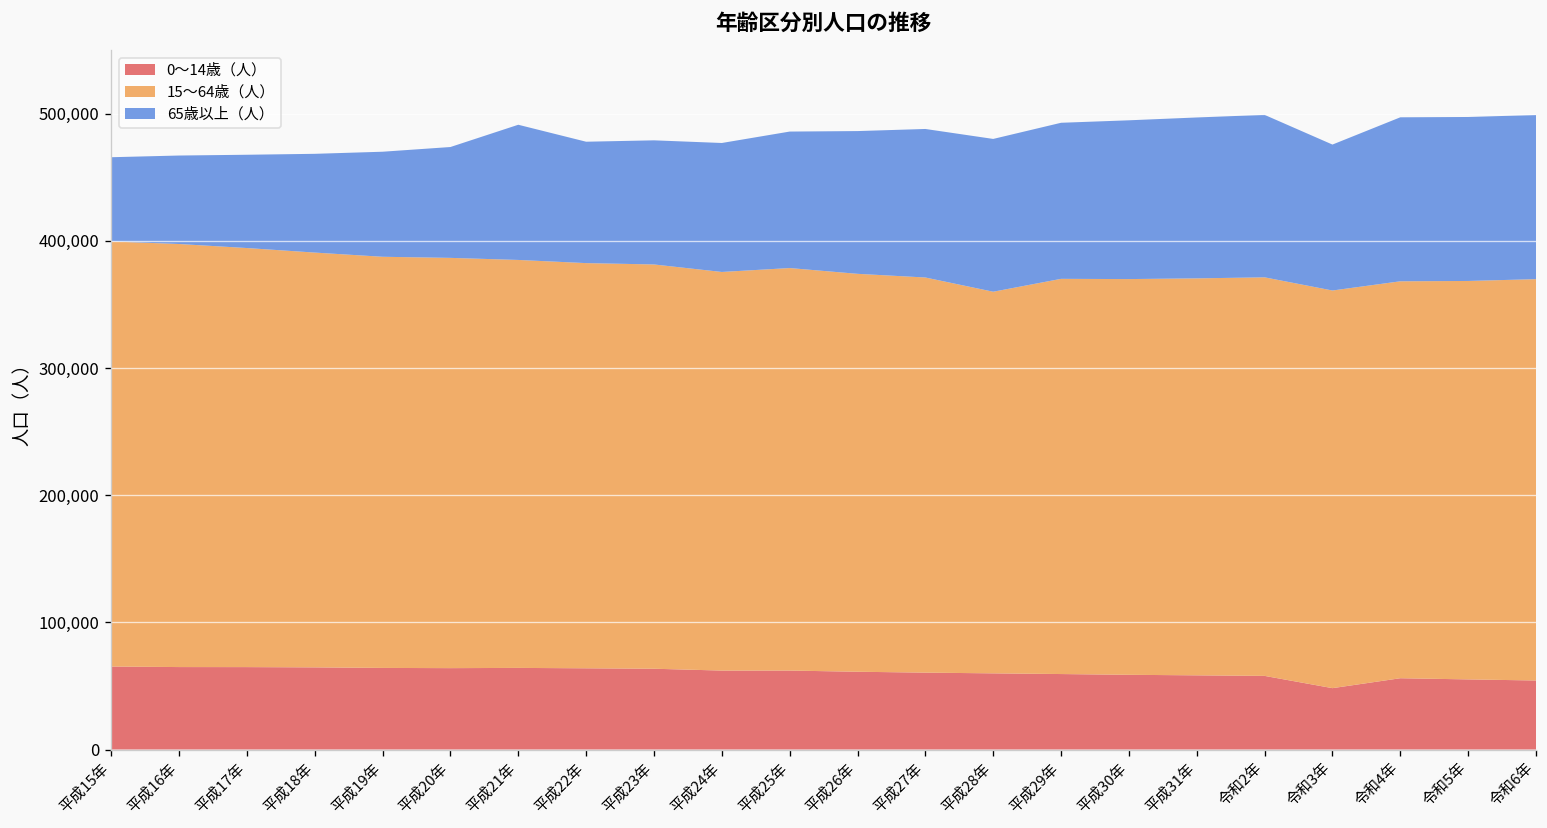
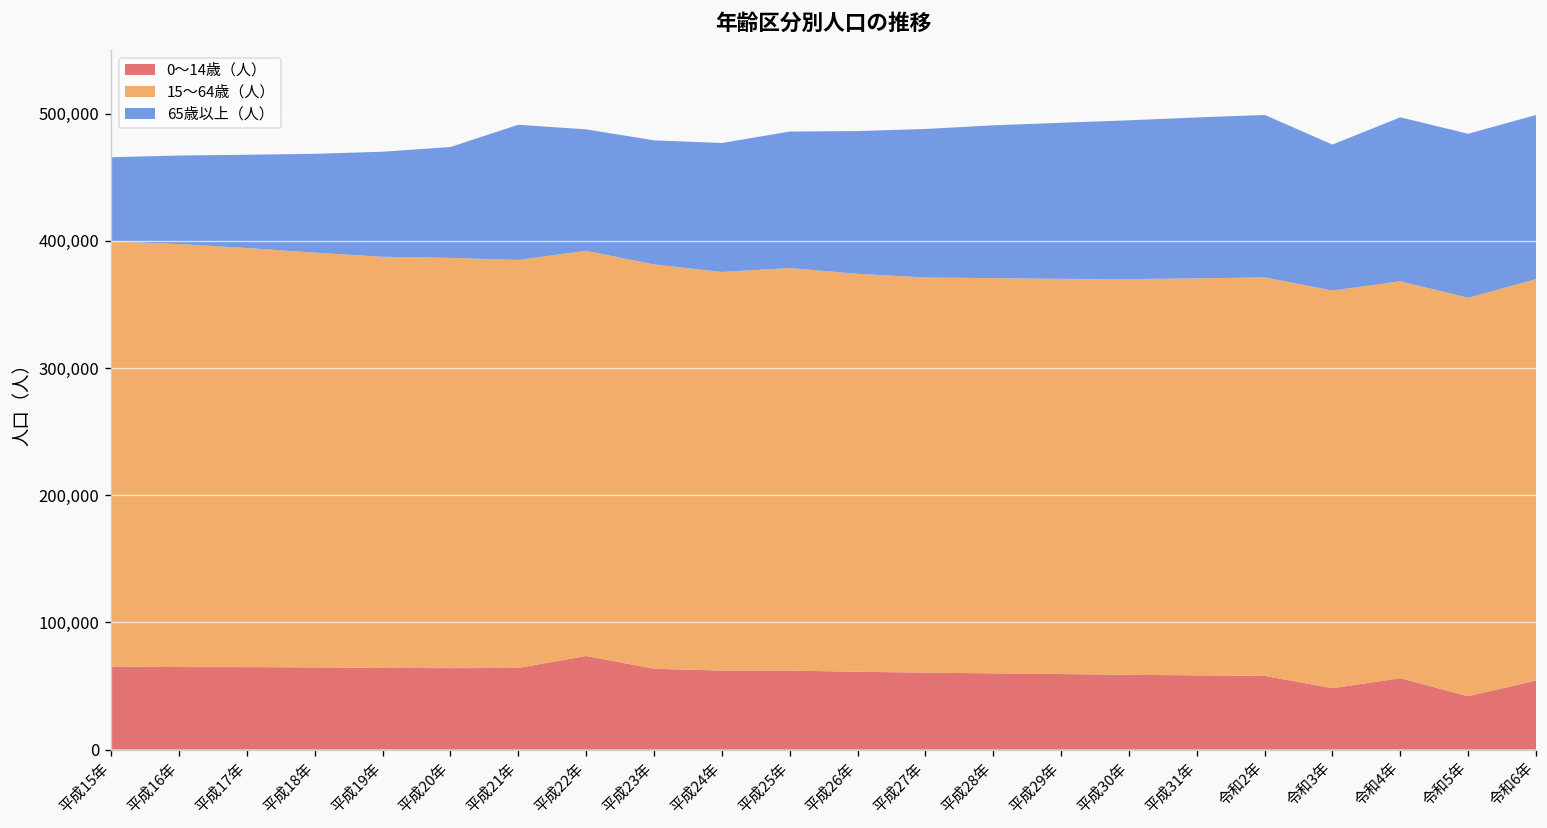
0～14歳（人）, 平成22年: 64,000 -> 74,000
15～64歳（人）, 平成28年: 300,000 -> 311,000
0～14歳（人）, 令和5年: 55,000 -> 42,000
